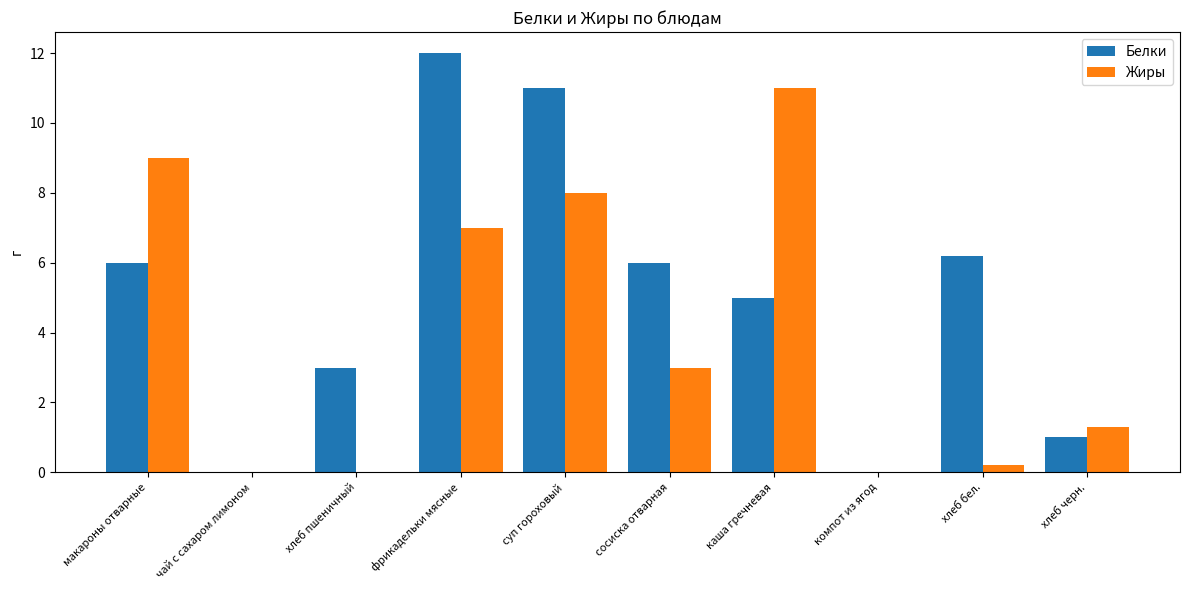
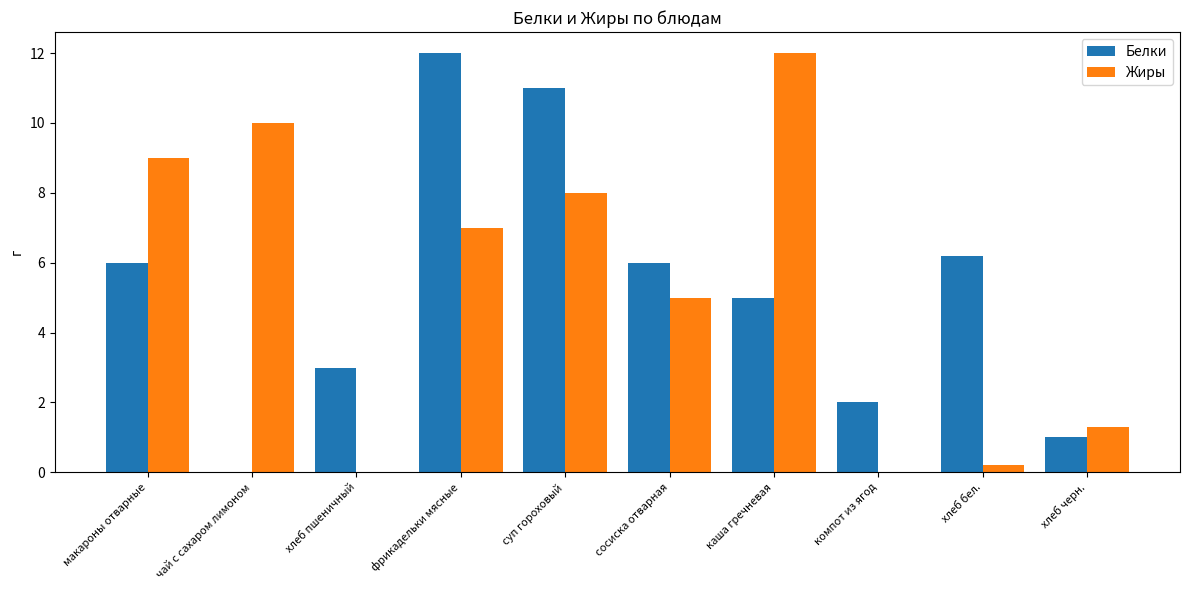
Жиры, чай с сахаром лимоном: 0 -> 10
Жиры, сосиска отварная: 3 -> 5
Жиры, каша гречневая: 11 -> 12
Белки, компот из ягод: 0 -> 2
